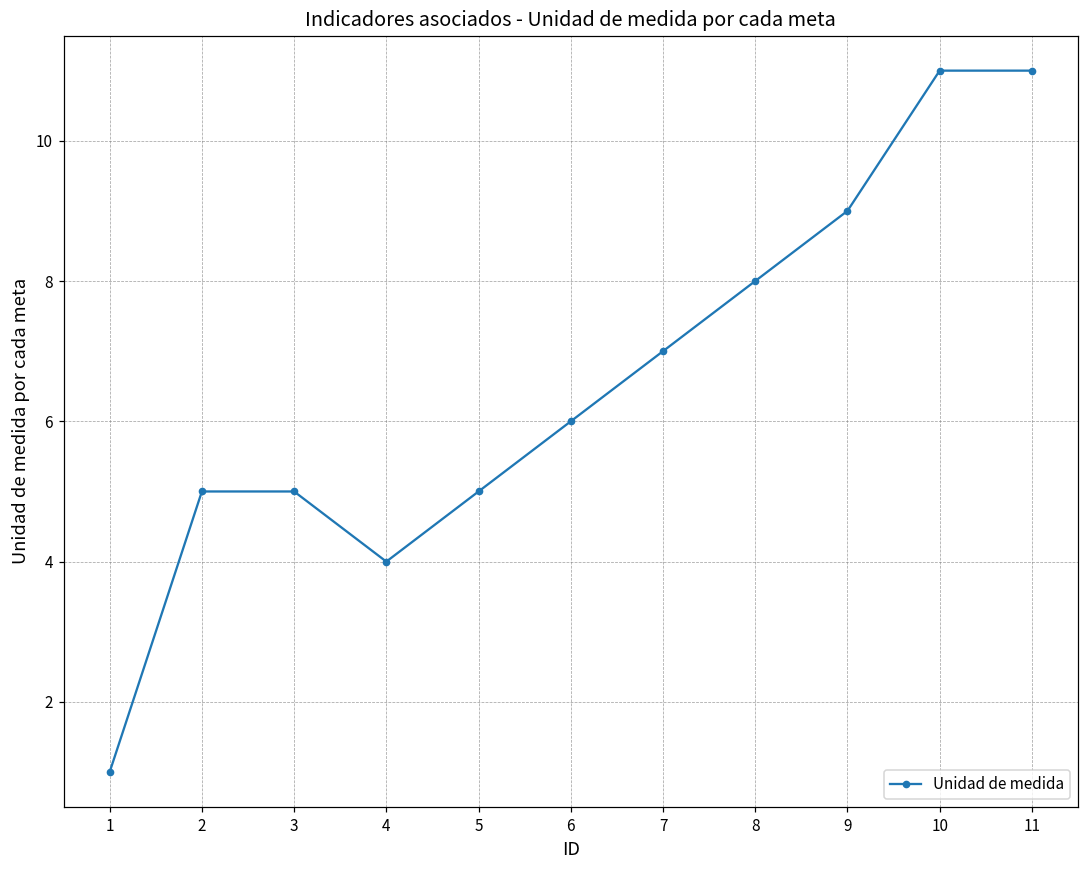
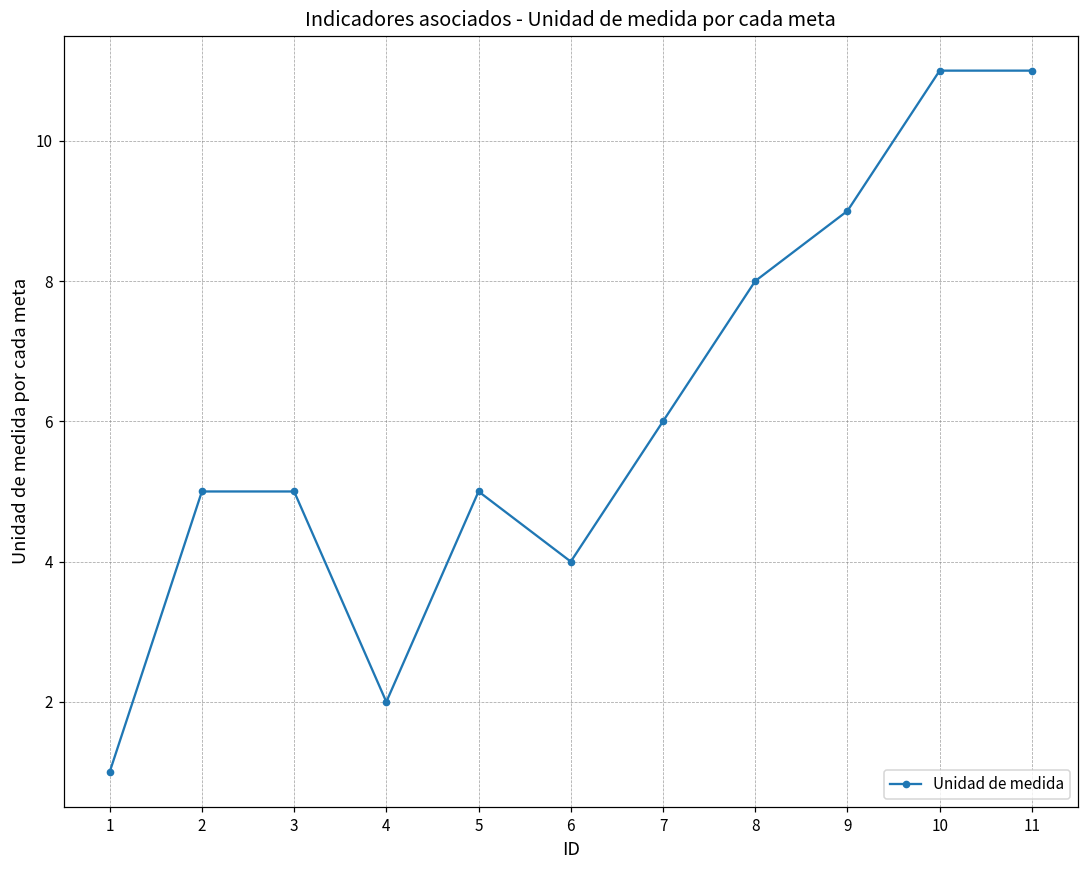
4: 4 -> 2
6: 6 -> 4
7: 7 -> 6
